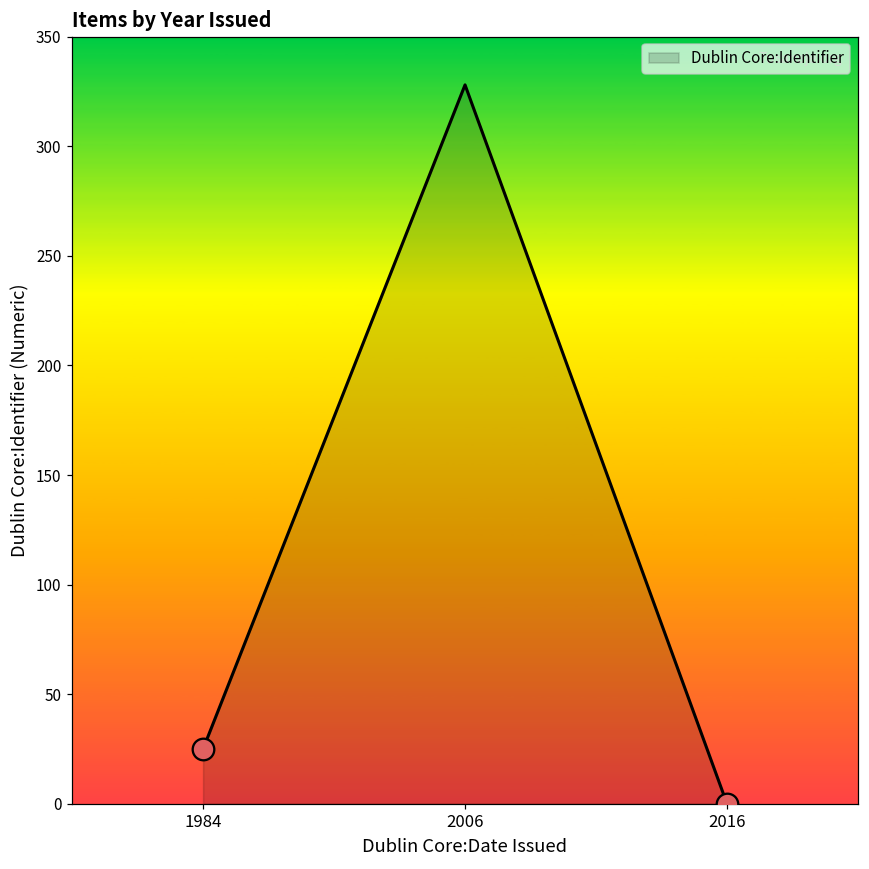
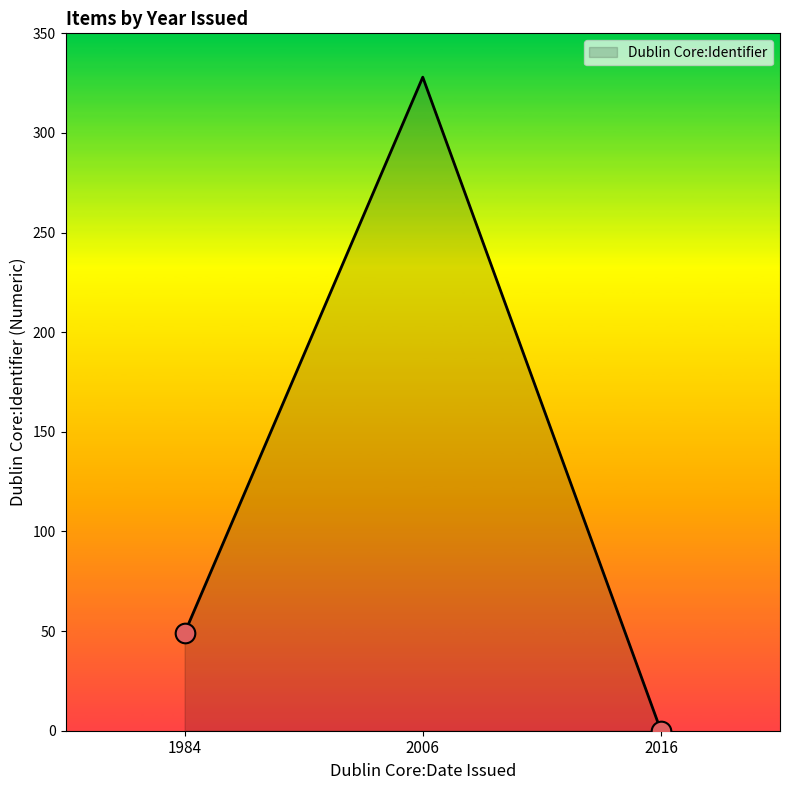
Dublin Core:Identifier, 1984: 25 -> 49
